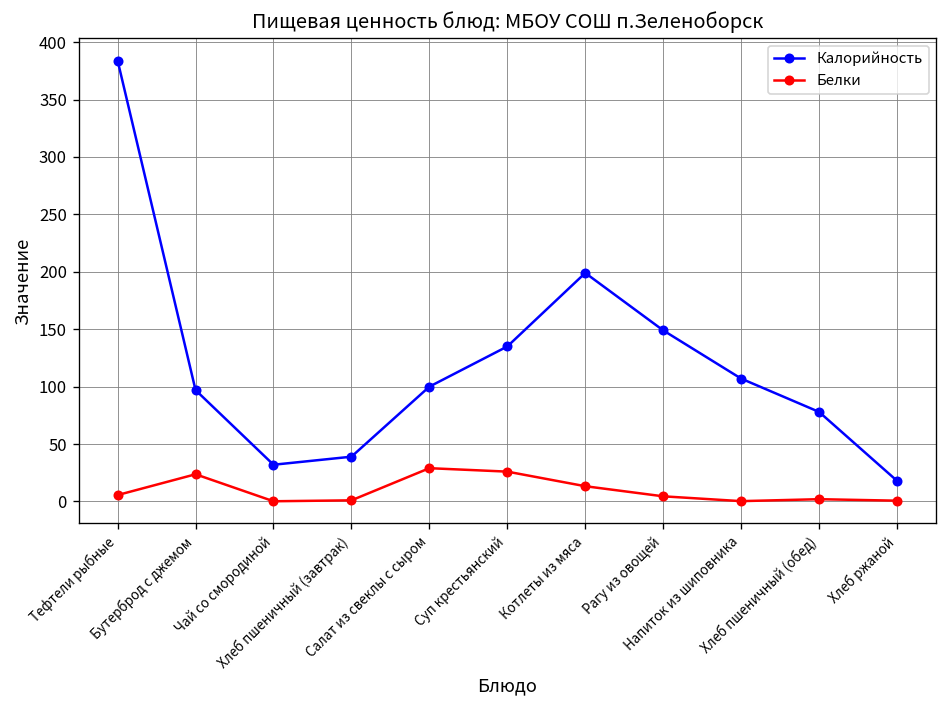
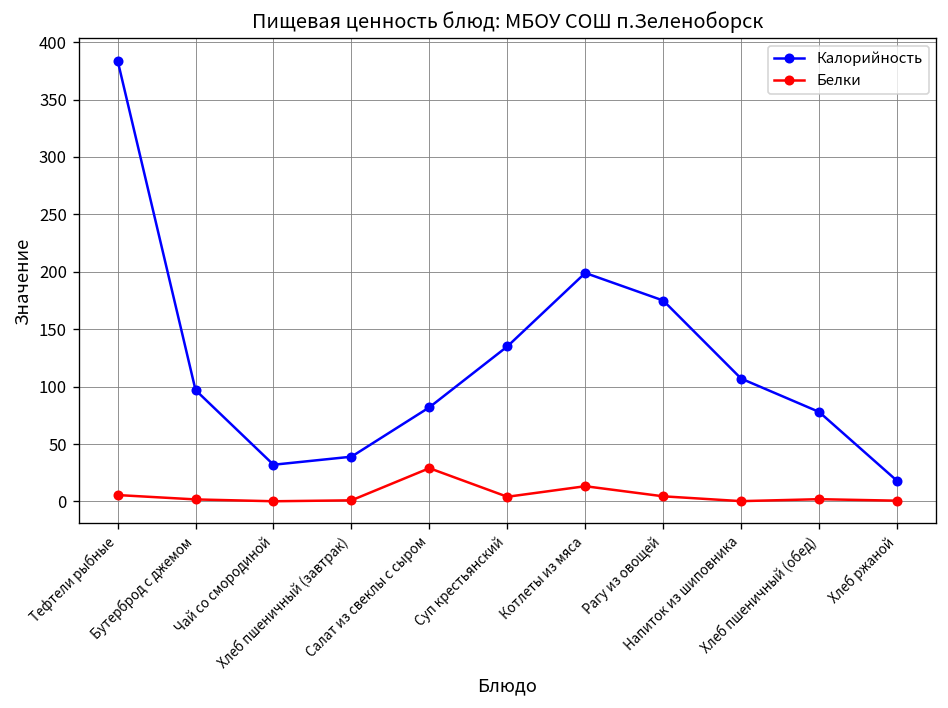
Белки, Бутерброд с джемом: 20 -> 0
Калорийность, Салат из свеклы с сыром: 100 -> 80
Белки, Суп крестьянский: 30 -> 0
Калорийность, Рагу из овощей: 150 -> 180
